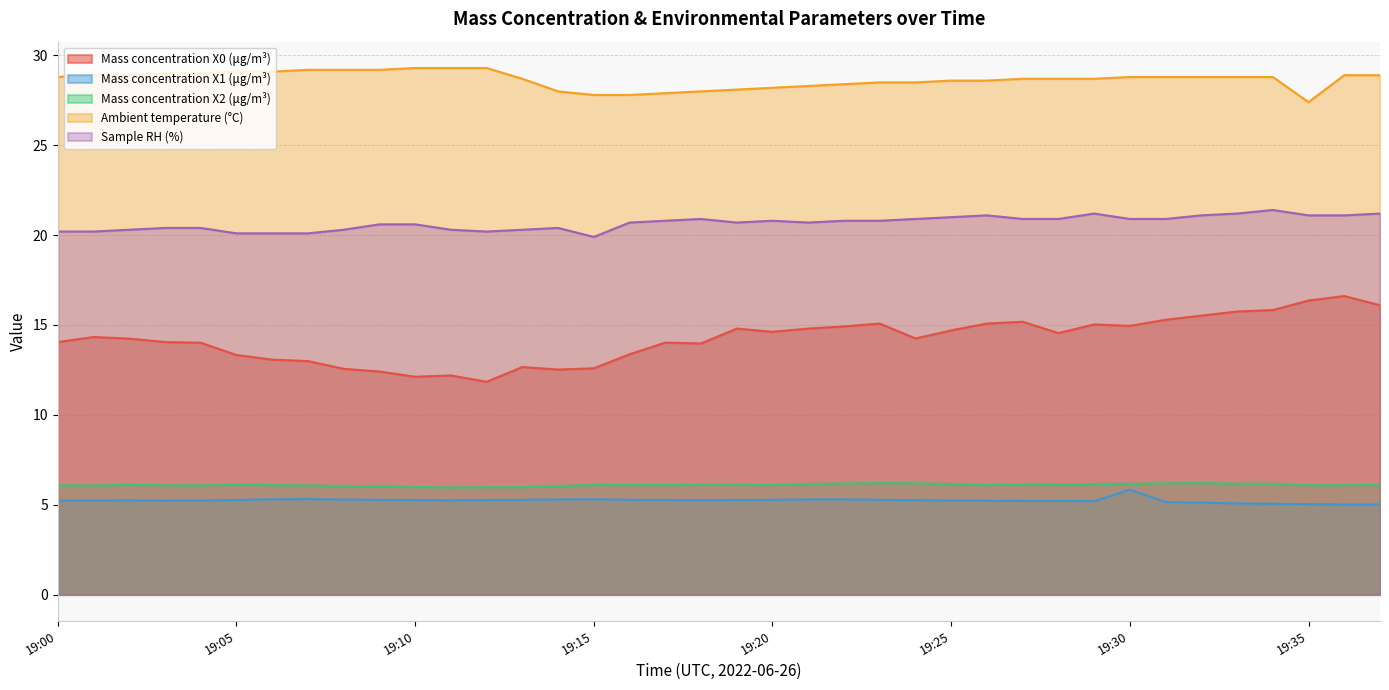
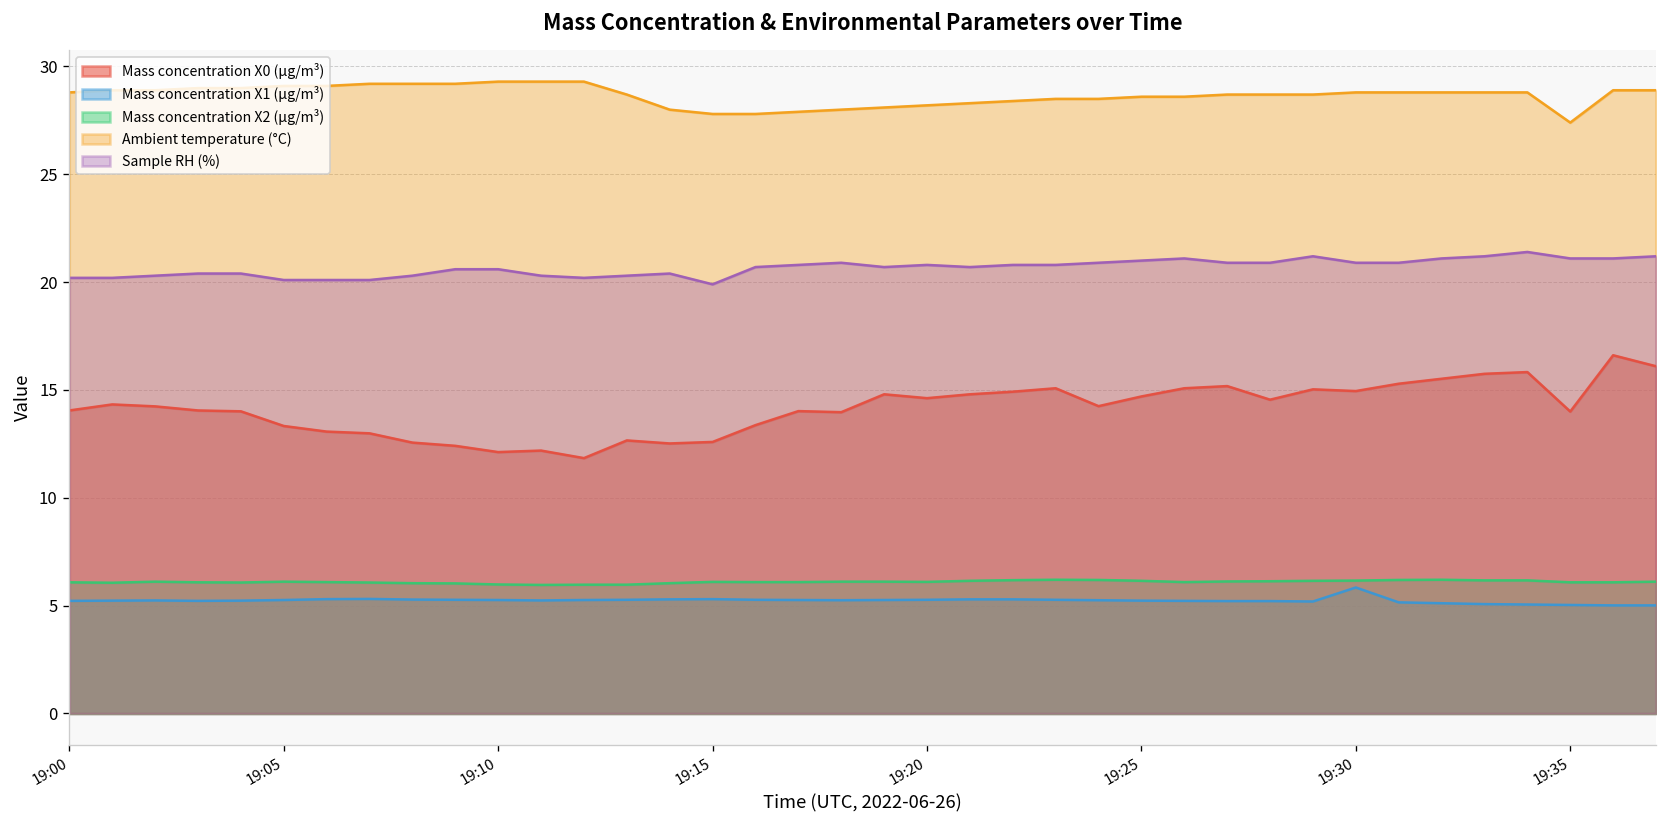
Mass concentration X0 (μg/m³), 19:35: 16.4 -> 14.0
